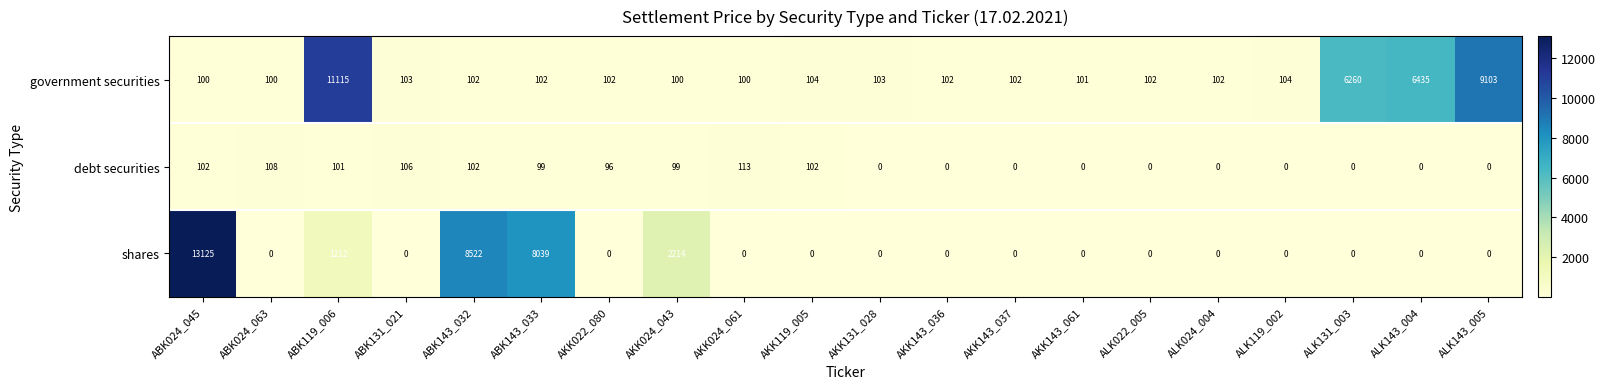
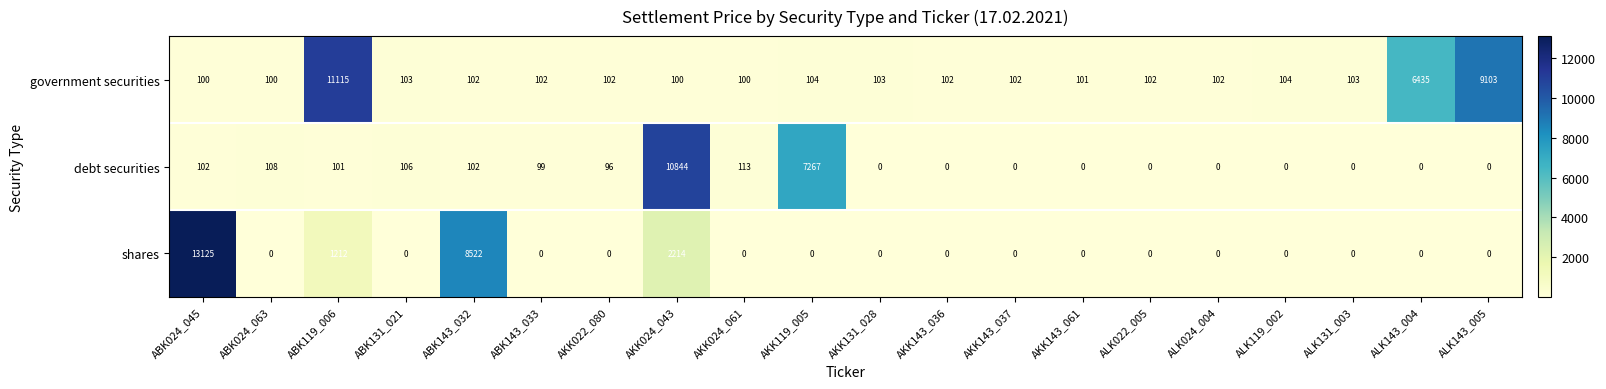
government securities, ALK131_003: 6260 -> 103
debt securities, AKK024_043: 99 -> 10844
debt securities, AKK119_005: 102 -> 7267
shares, ABK143_033: 8039 -> 0
